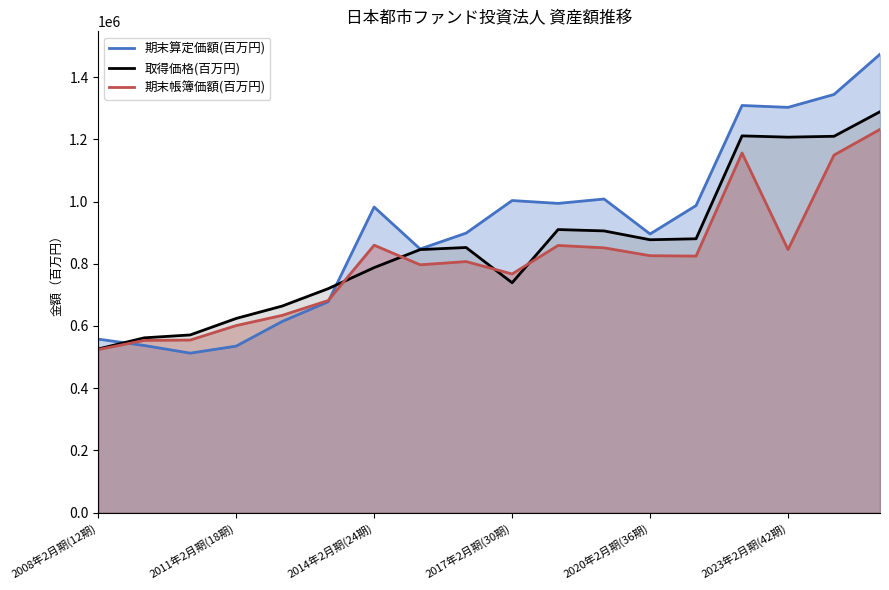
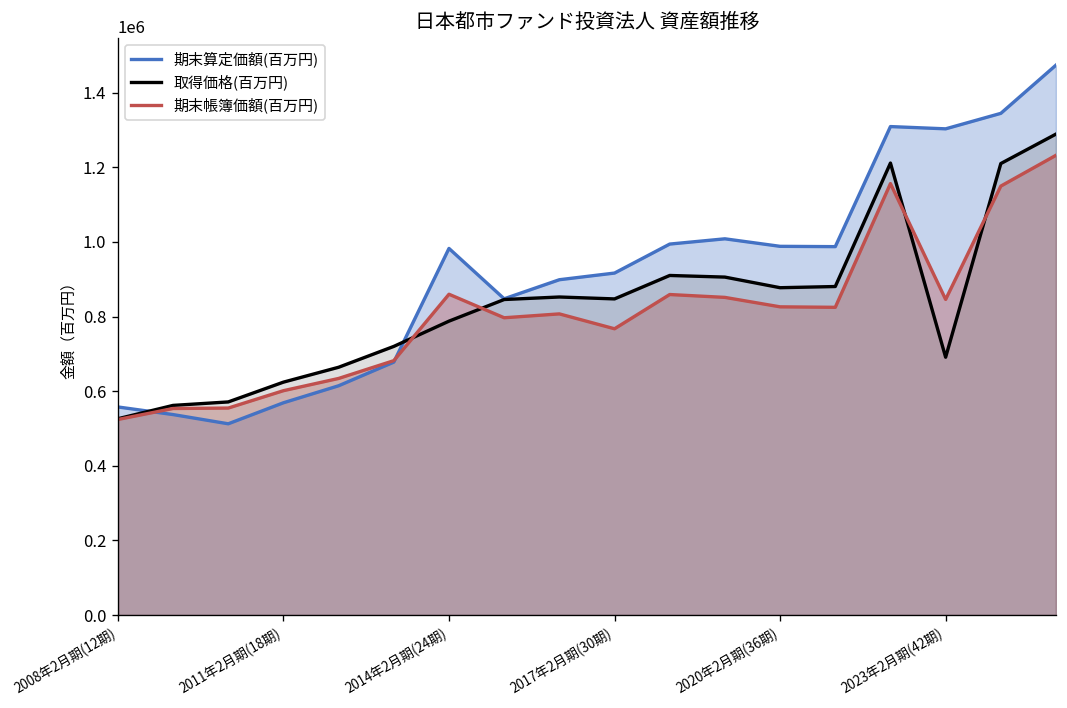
期末算定価額(百万円), 2011年2月期(18期): 540000 -> 570000
期末算定価額(百万円), 2017年2月期(30期): 1000000 -> 920000
取得価格(百万円), 2017年2月期(30期): 740000 -> 850000
期末算定価額(百万円), 2020年2月期(36期): 900000 -> 990000
取得価格(百万円), 2023年2月期(42期): 1210000 -> 690000
